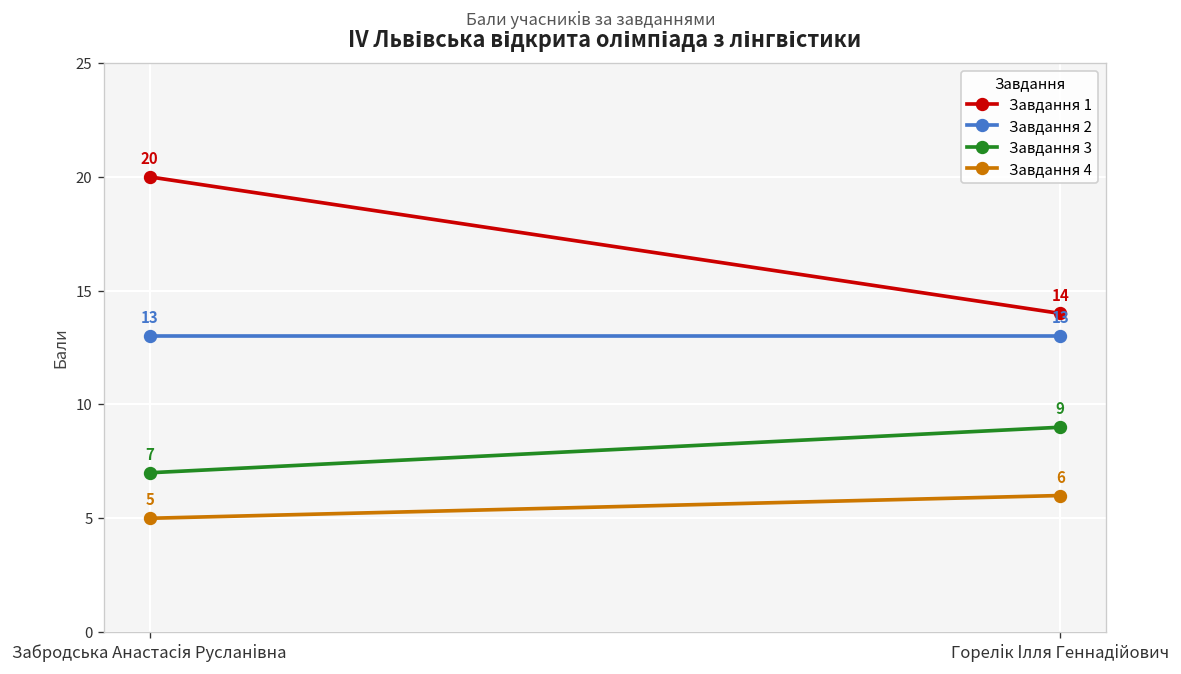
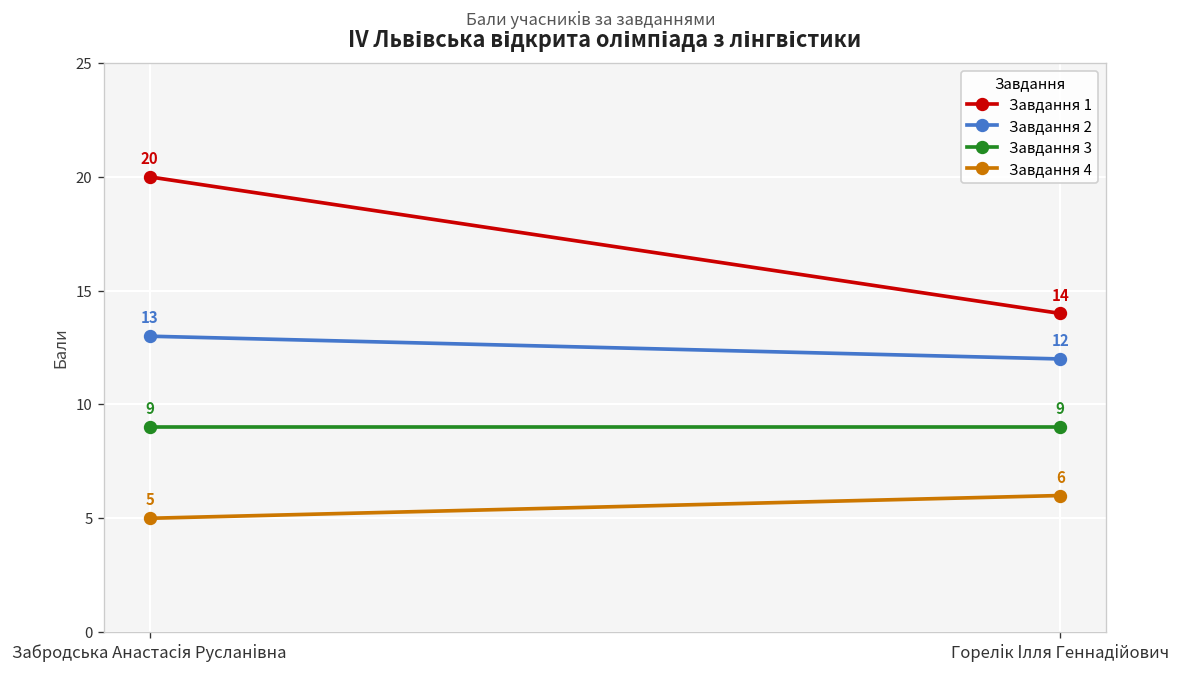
Завдання 3, Забродська Анастасія Русланівна: 7 -> 9
Завдання 2, Горелік Ілля Геннадійович: 13 -> 12
